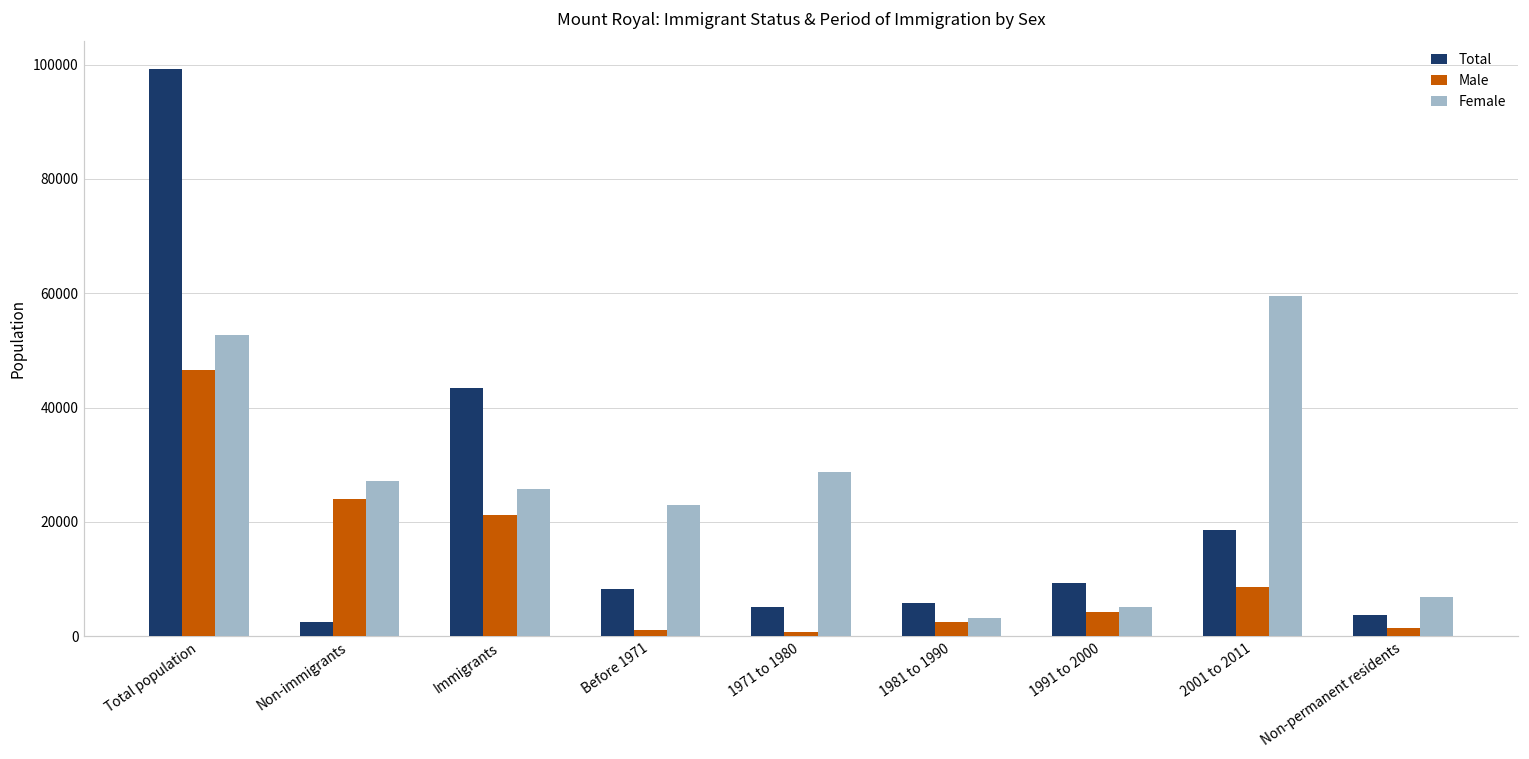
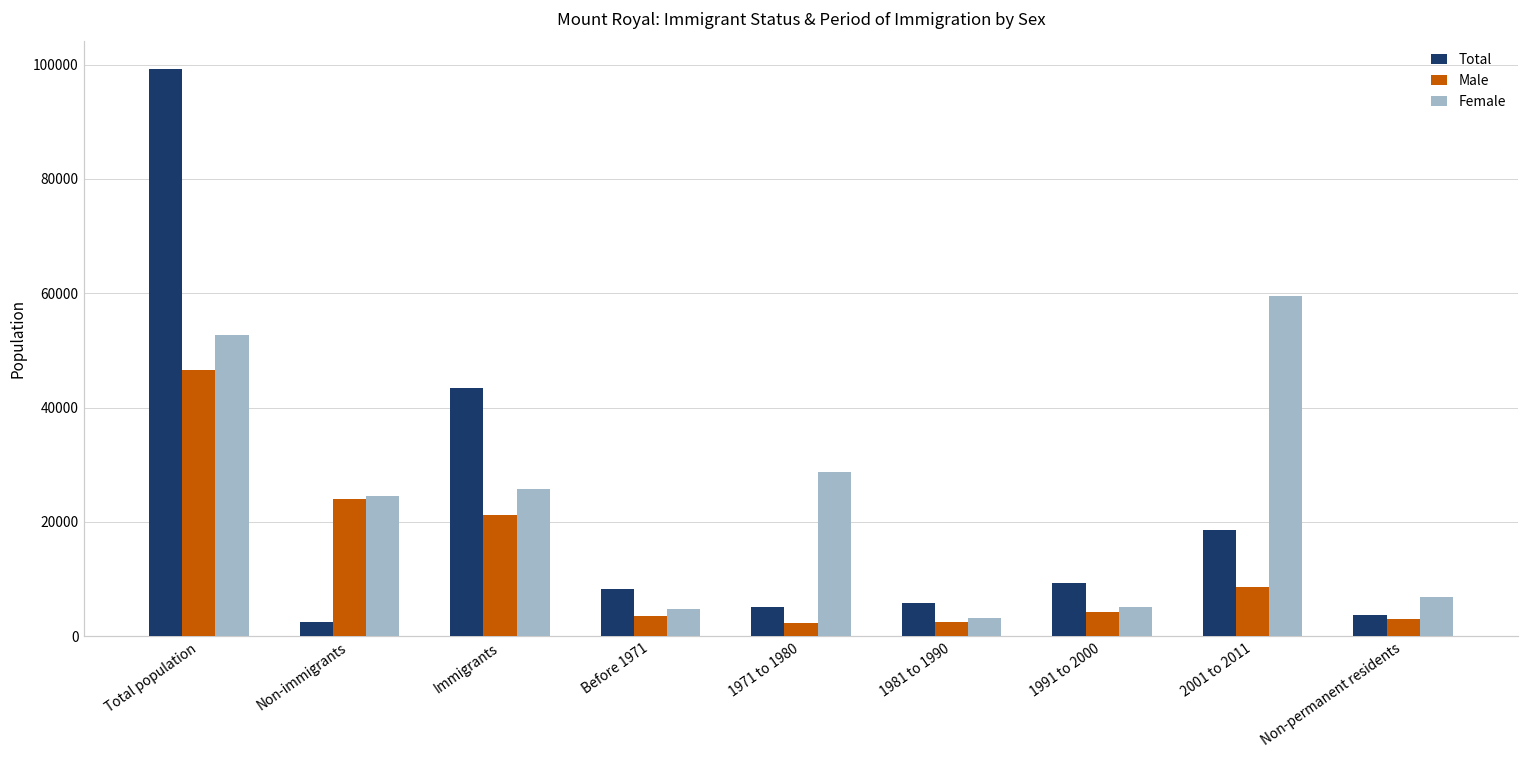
Female, Non-immigrants: 27000 -> 25000
Male, Before 1971: 1000 -> 4000
Female, Before 1971: 23000 -> 5000
Male, 1971 to 1980: 1000 -> 2000
Male, Non-permanent residents: 1000 -> 3000
